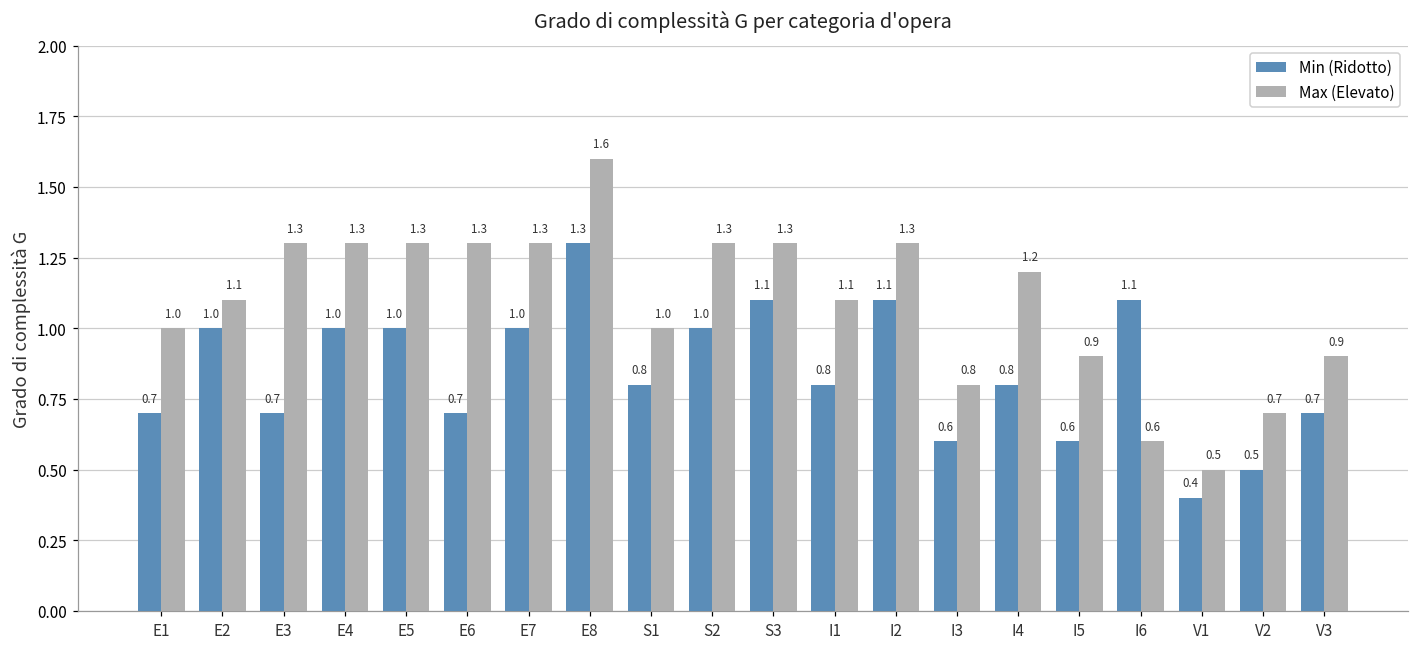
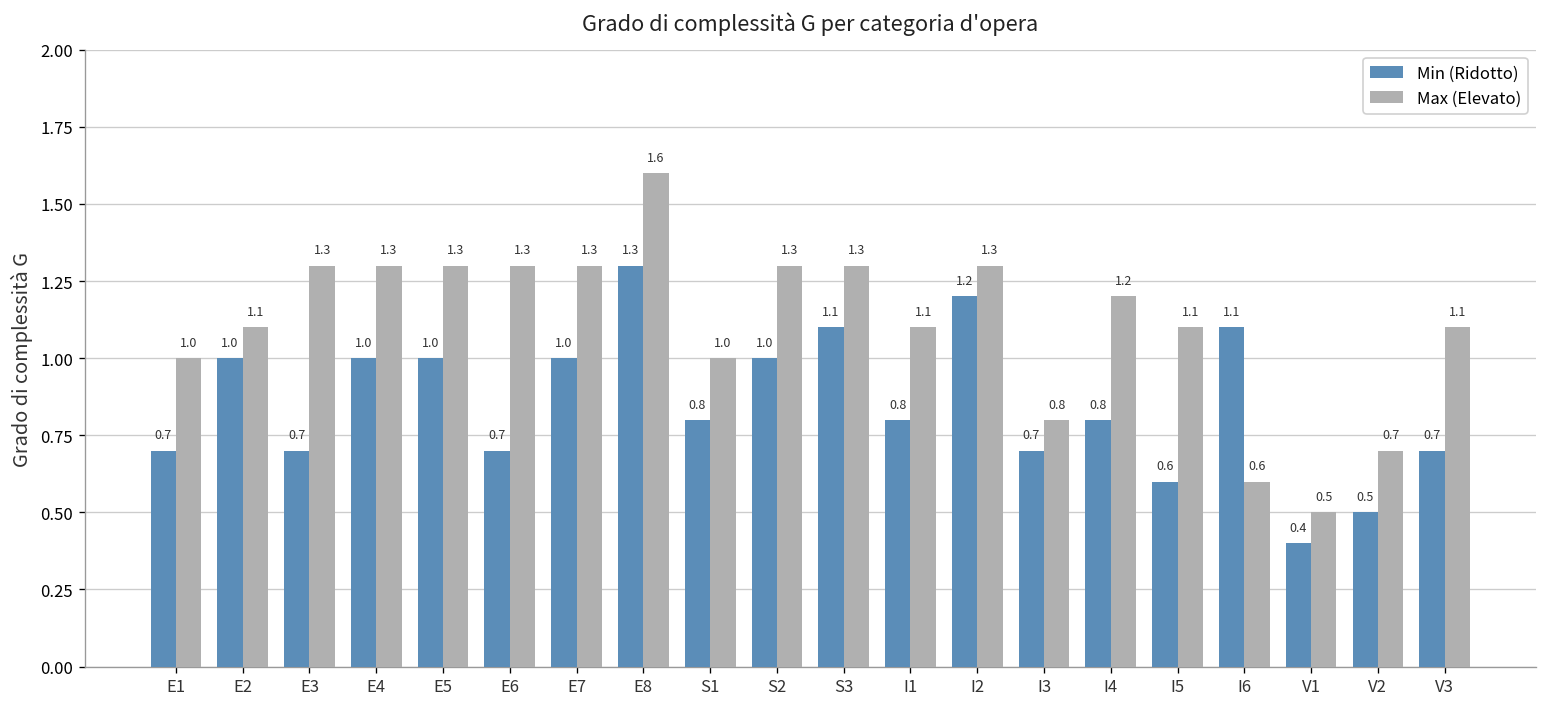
Min (Ridotto), I2: 1.1 -> 1.2
Min (Ridotto), I3: 0.6 -> 0.7
Max (Elevato), I5: 0.9 -> 1.1
Max (Elevato), V3: 0.9 -> 1.1
